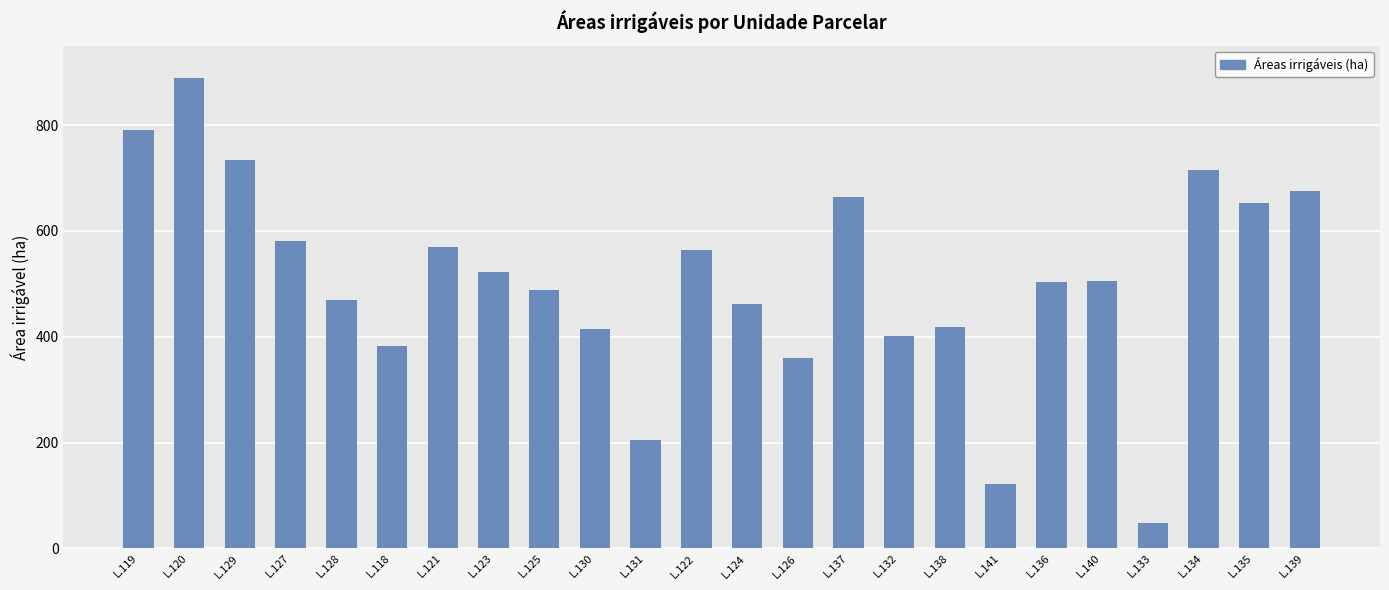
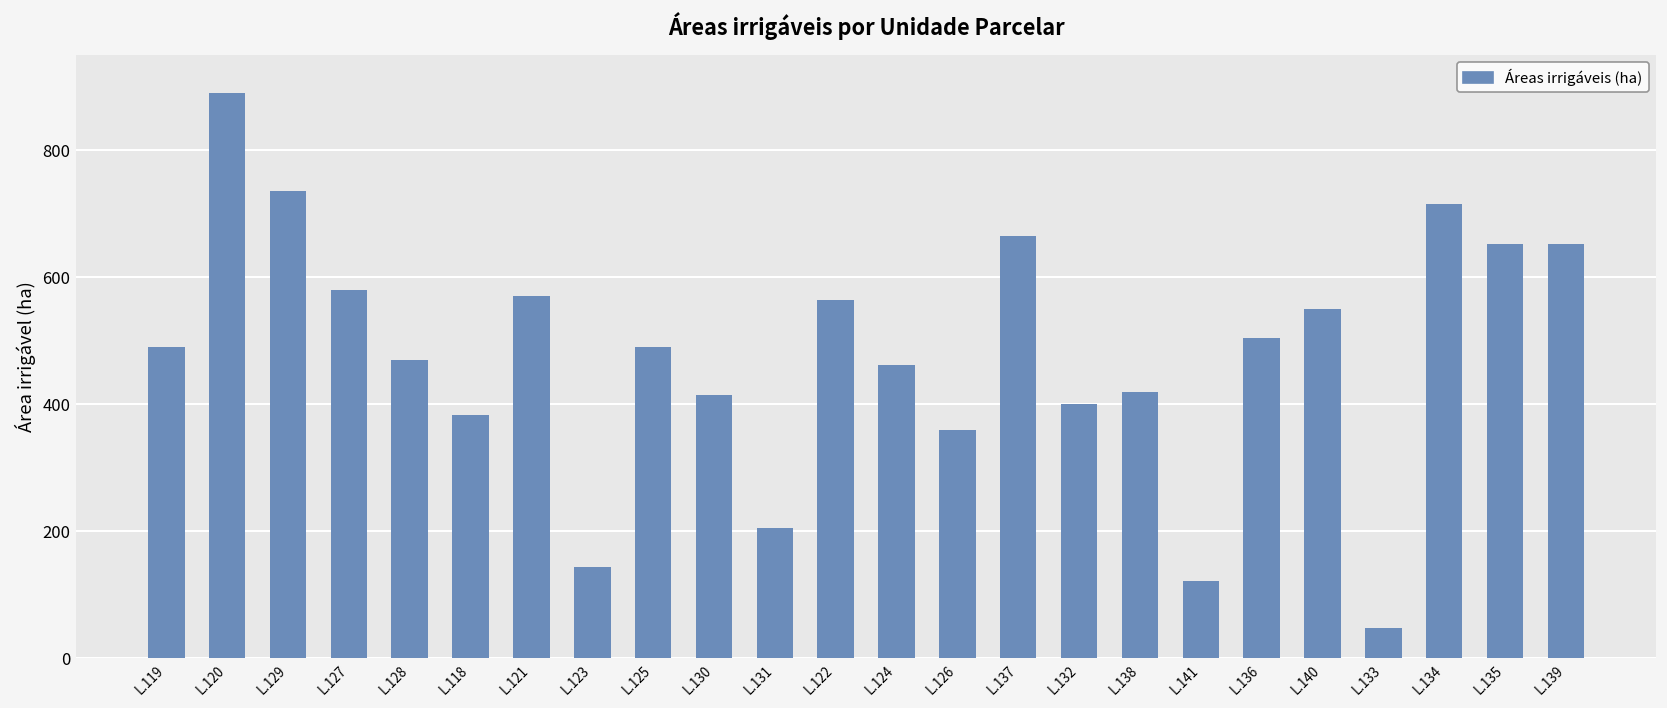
L.119: 790 -> 490
L.123: 520 -> 140
L.140: 510 -> 550
L.139: 680 -> 650
